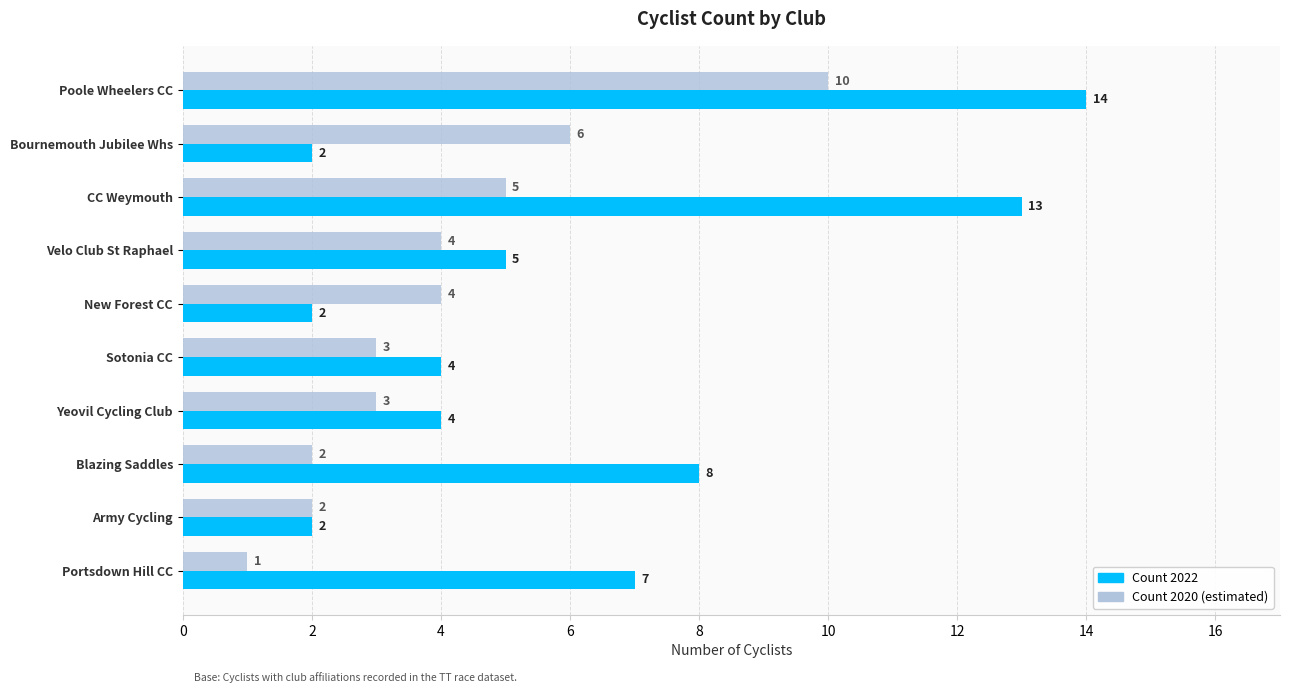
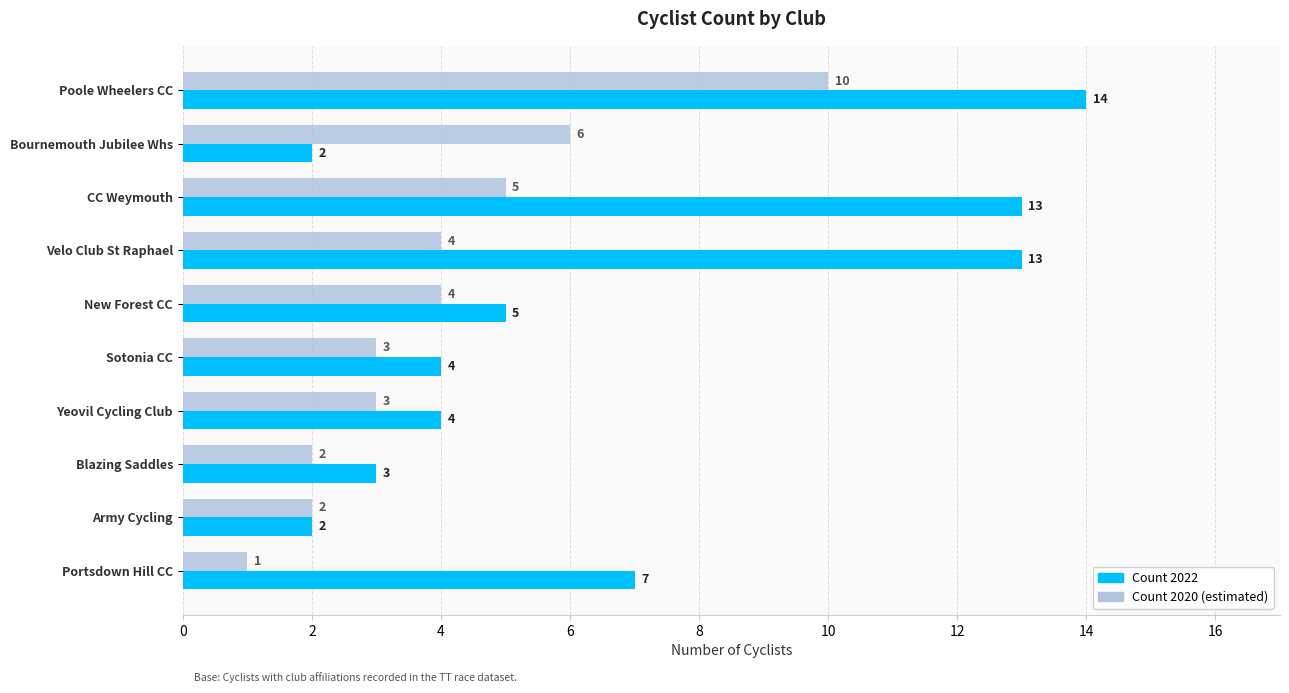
Count 2022, Velo Club St Raphael: 5 -> 13
Count 2022, New Forest CC: 2 -> 5
Count 2022, Blazing Saddles: 8 -> 3
